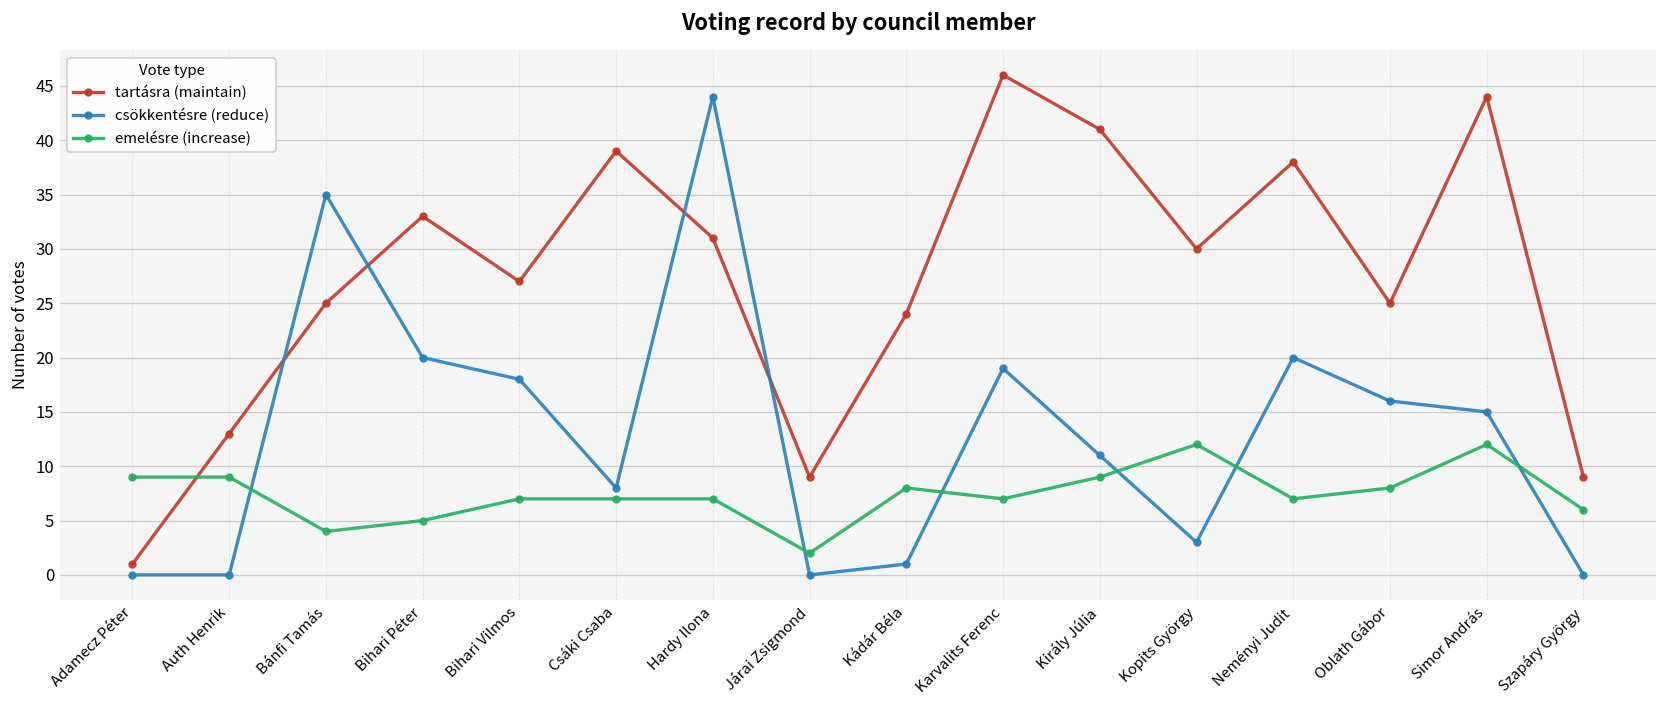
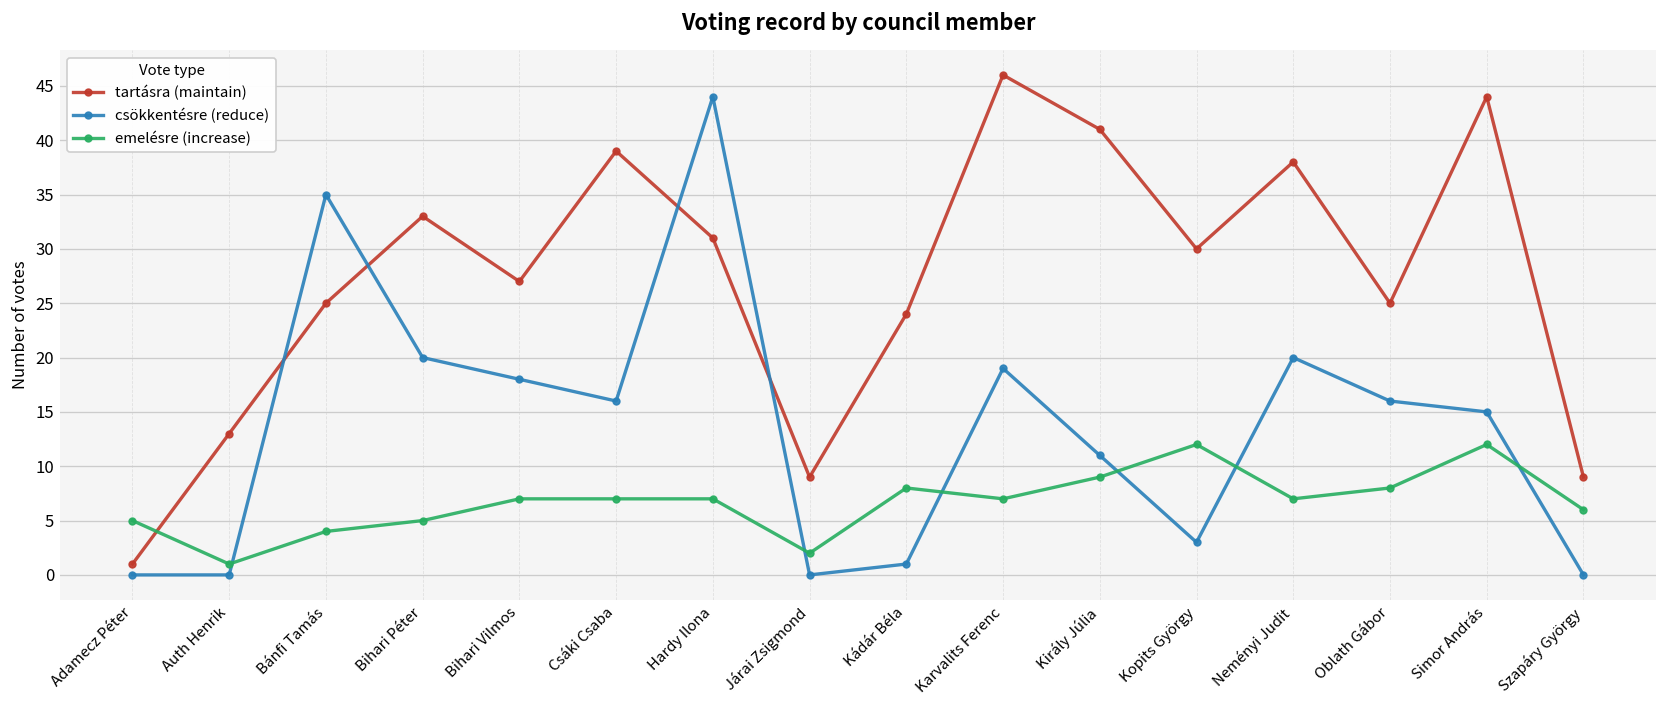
emelésre (increase), Adamecz Péter: 9 -> 5
emelésre (increase), Auth Henrik: 9 -> 1
csökkentésre (reduce), Csáki Csaba: 8 -> 16
